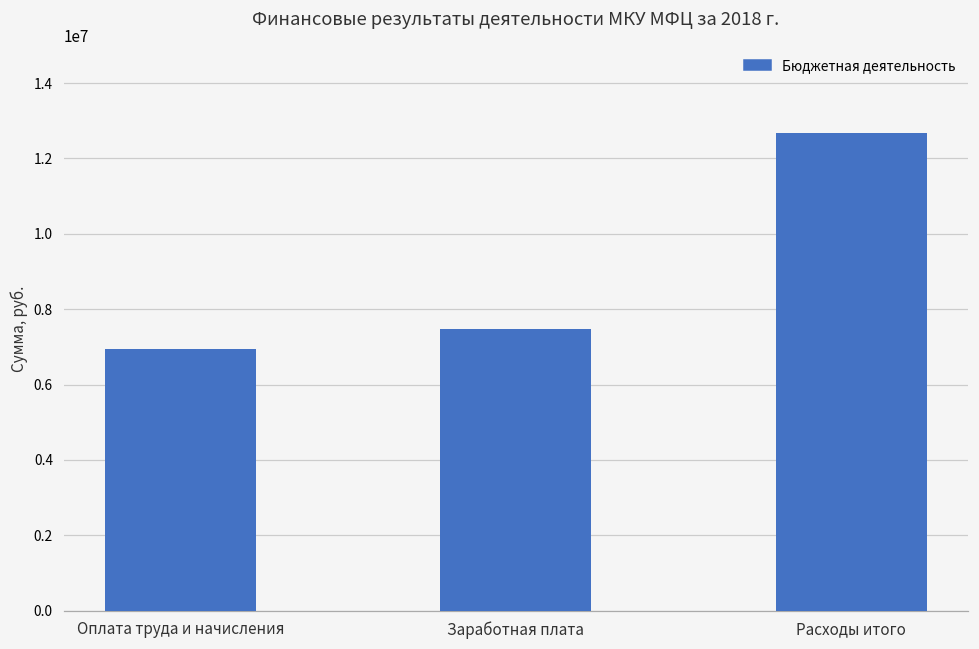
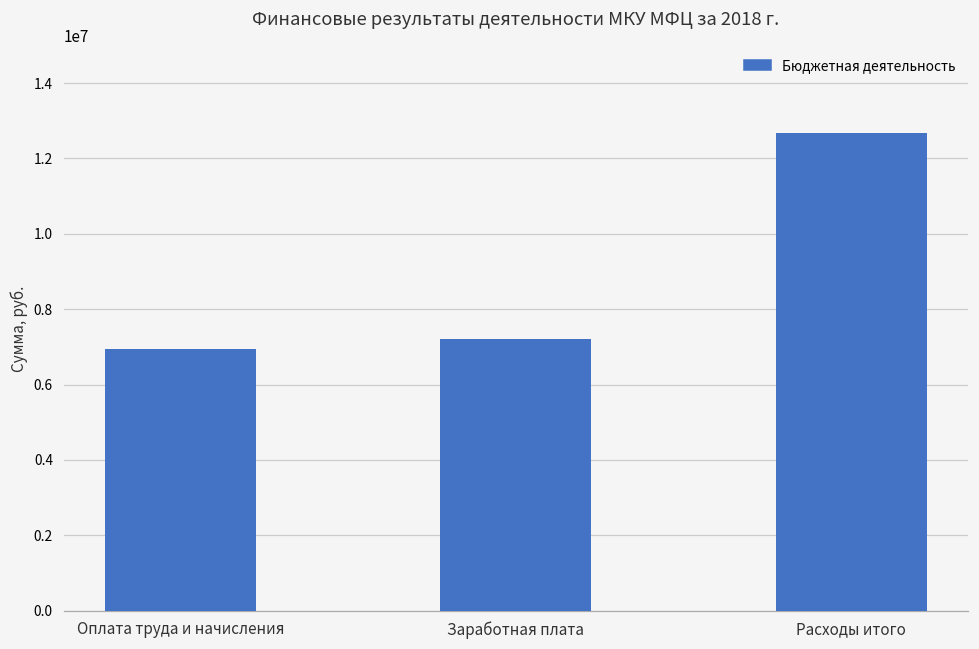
Заработная плата: 7500000 -> 7200000
